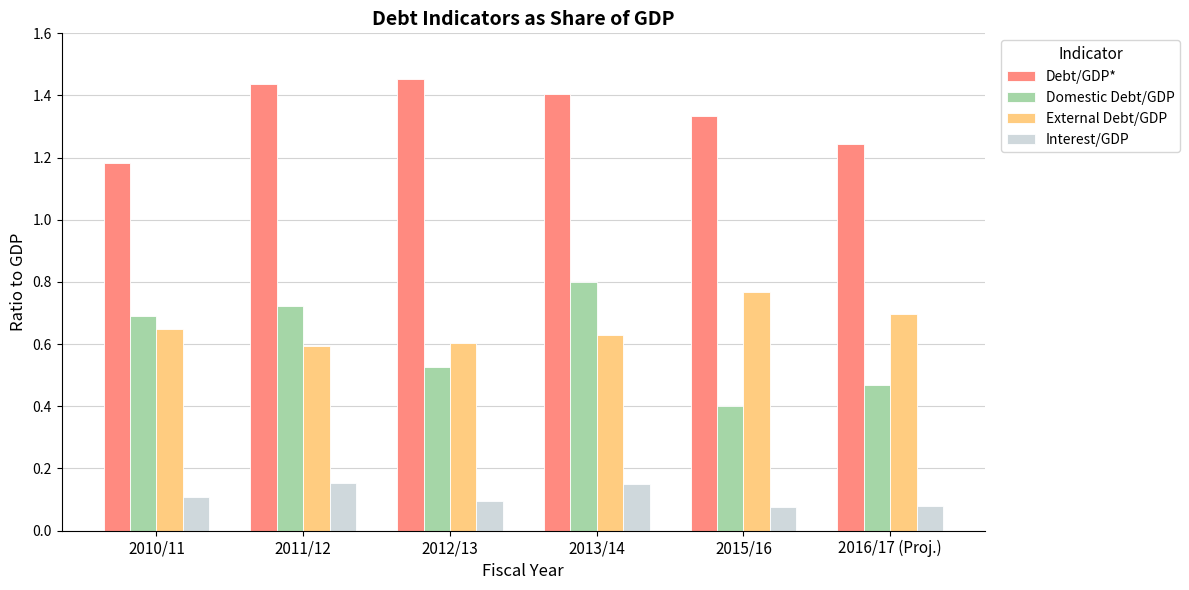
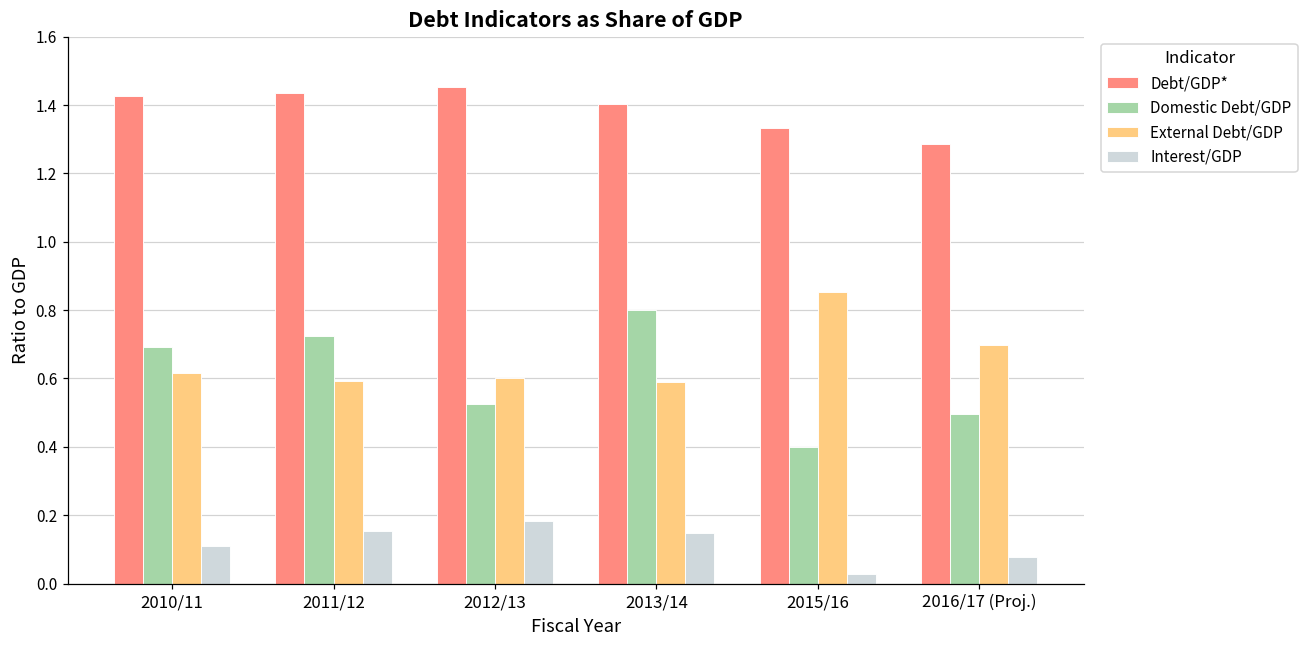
Debt/GDP*, 2010/11: 1.18 -> 1.43
External Debt/GDP, 2010/11: 0.65 -> 0.62
Interest/GDP, 2012/13: 0.10 -> 0.18
External Debt/GDP, 2013/14: 0.63 -> 0.59
External Debt/GDP, 2015/16: 0.77 -> 0.85
Interest/GDP, 2015/16: 0.08 -> 0.03
Debt/GDP*, 2016/17 (Proj.): 1.25 -> 1.29
Domestic Debt/GDP, 2016/17 (Proj.): 0.47 -> 0.50
